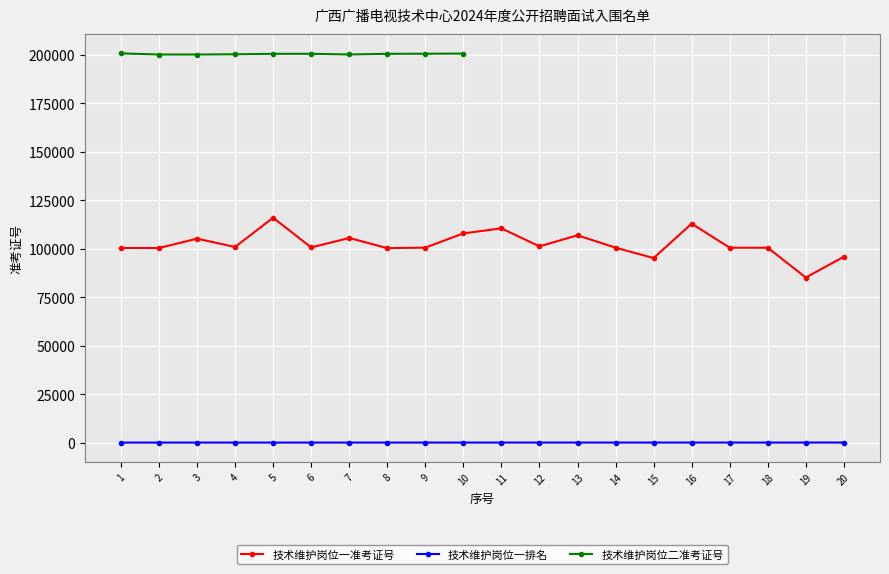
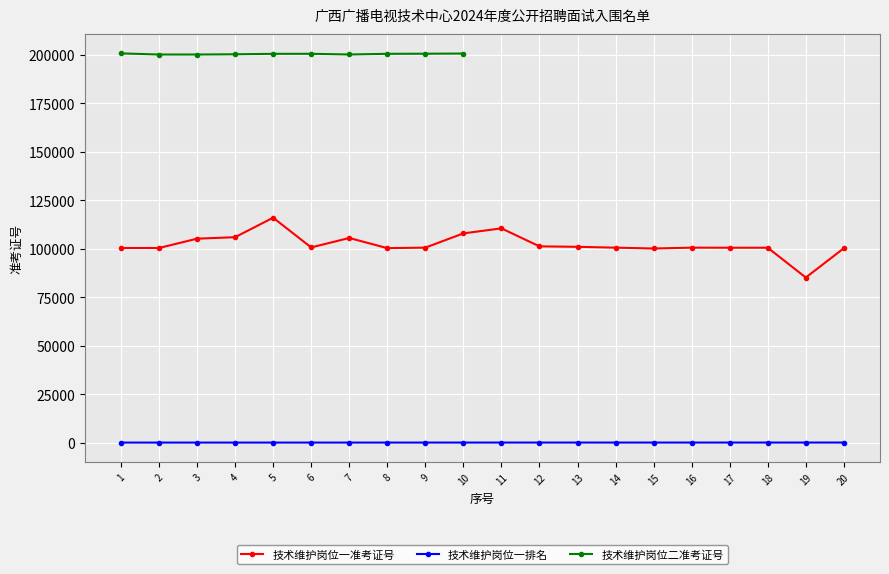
技术维护岗位一准考证号, 4: 101000 -> 106000
技术维护岗位一准考证号, 13: 107000 -> 101000
技术维护岗位一准考证号, 15: 95000 -> 100000
技术维护岗位一准考证号, 16: 113000 -> 100000
技术维护岗位一准考证号, 20: 96000 -> 100000
